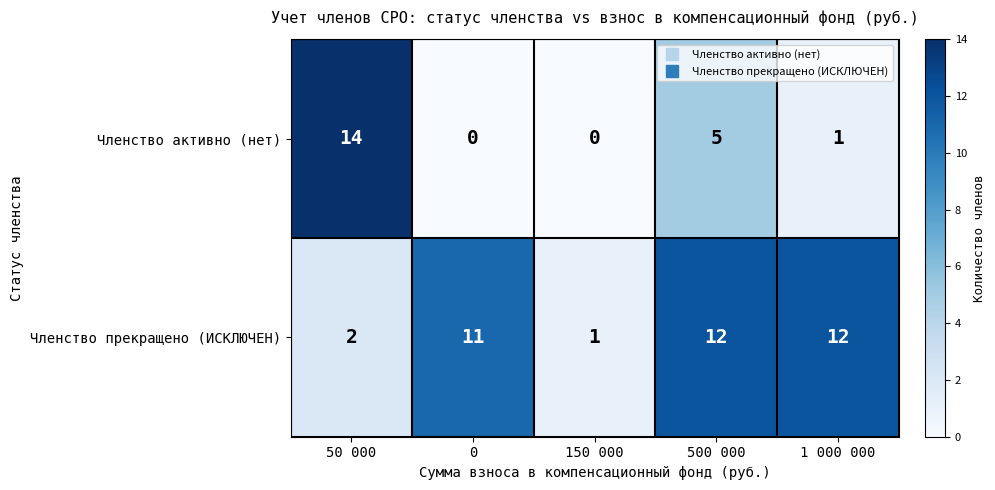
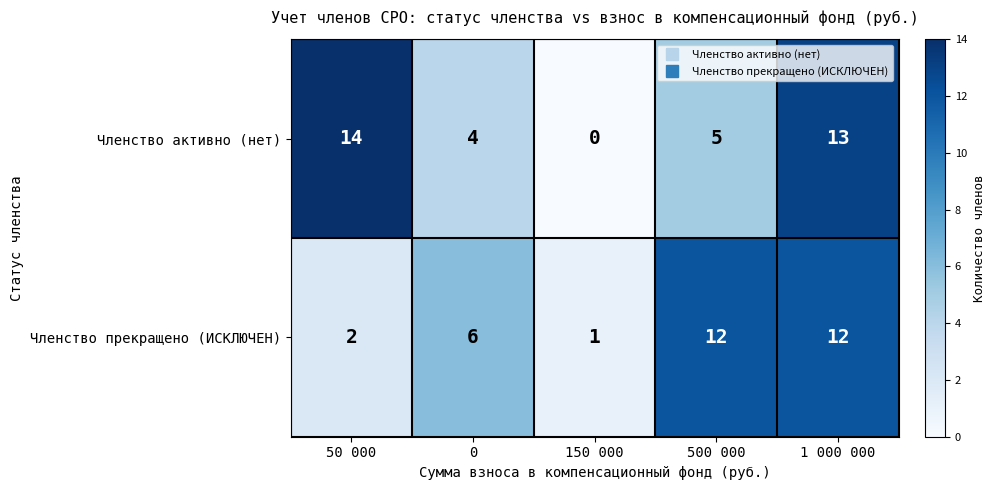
Членство активно (нет), 0: 0 -> 4
Членство активно (нет), 1 000 000: 1 -> 13
Членство прекращено (ИСКЛЮЧЕН), 0: 11 -> 6
